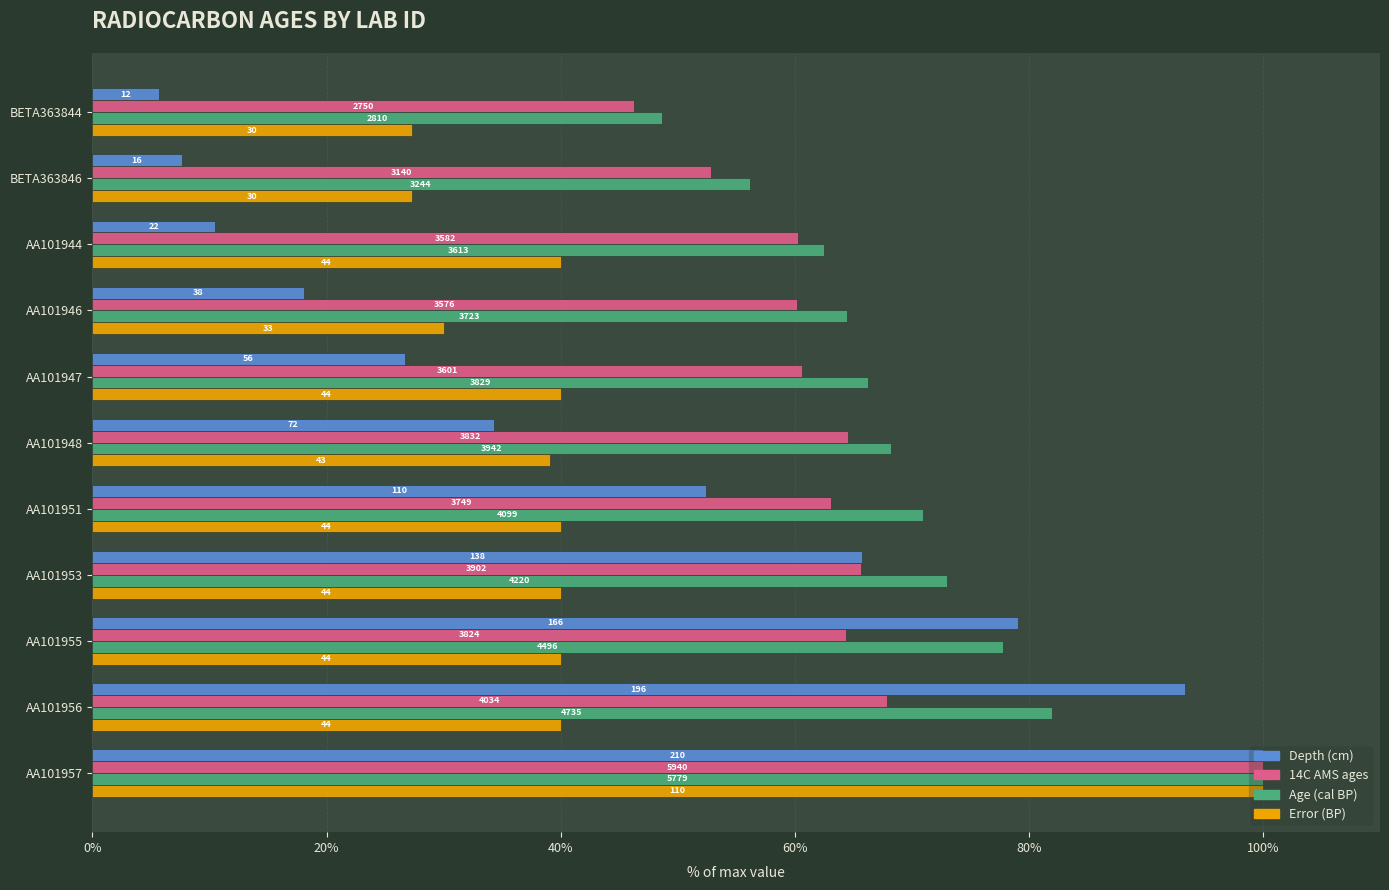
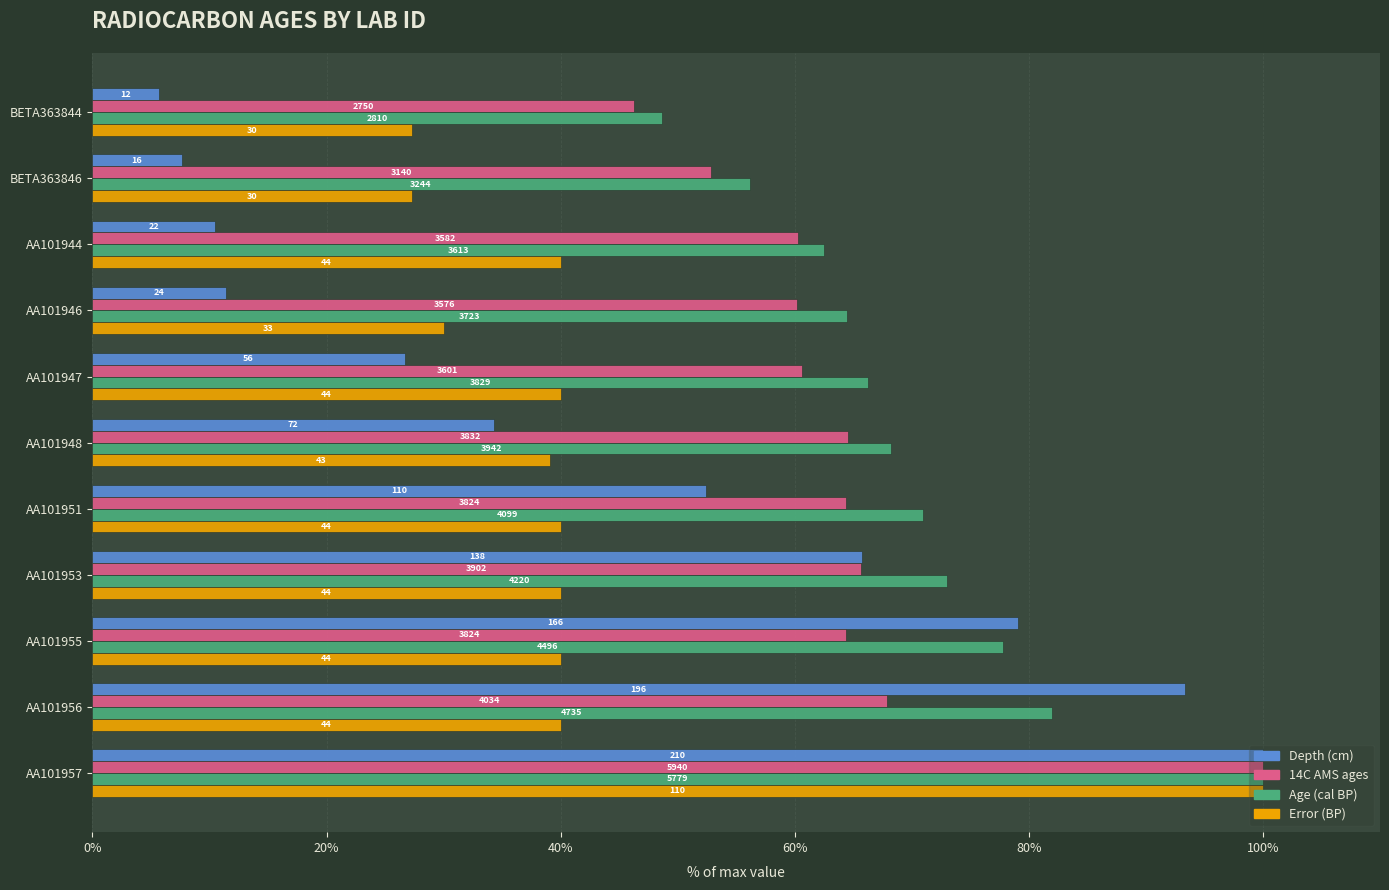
Depth (cm), AA101946: 38 -> 24
14C AMS ages, AA101951: 3749 -> 3824
